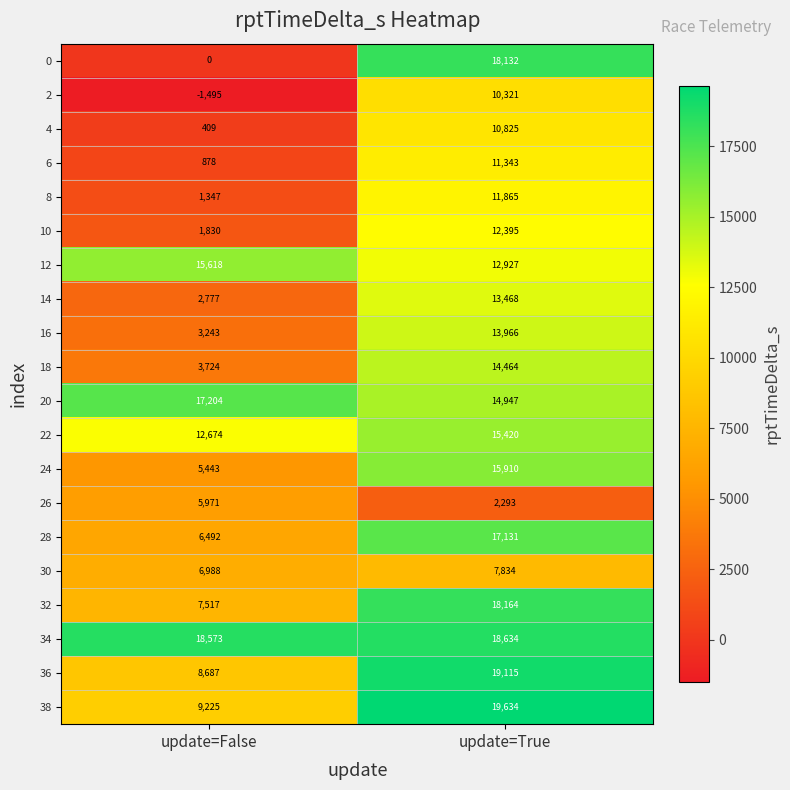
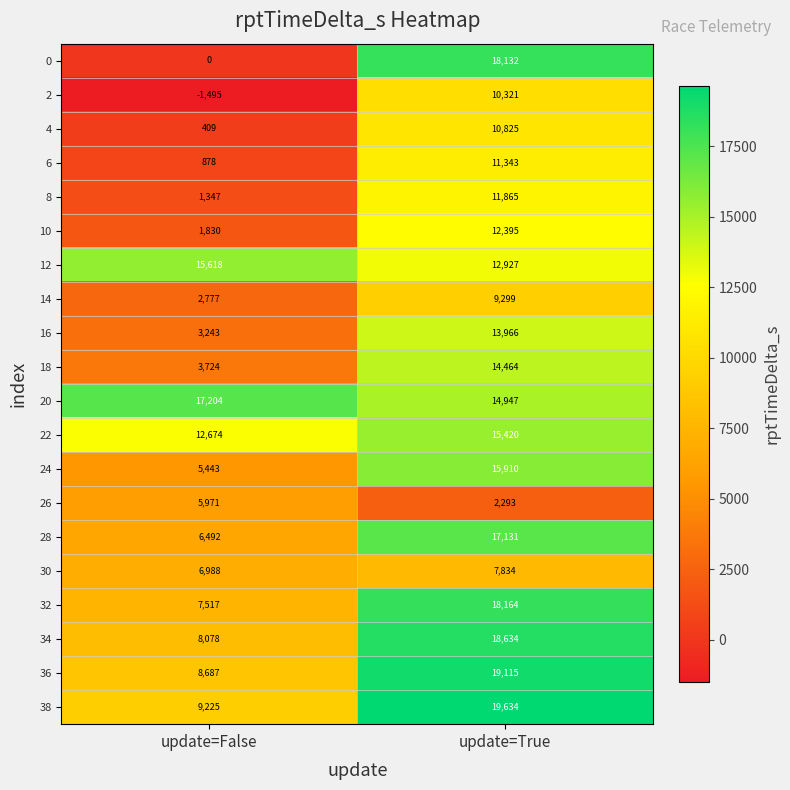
14, update=True: 13,468 -> 9,299
34, update=False: 18,573 -> 8,078
